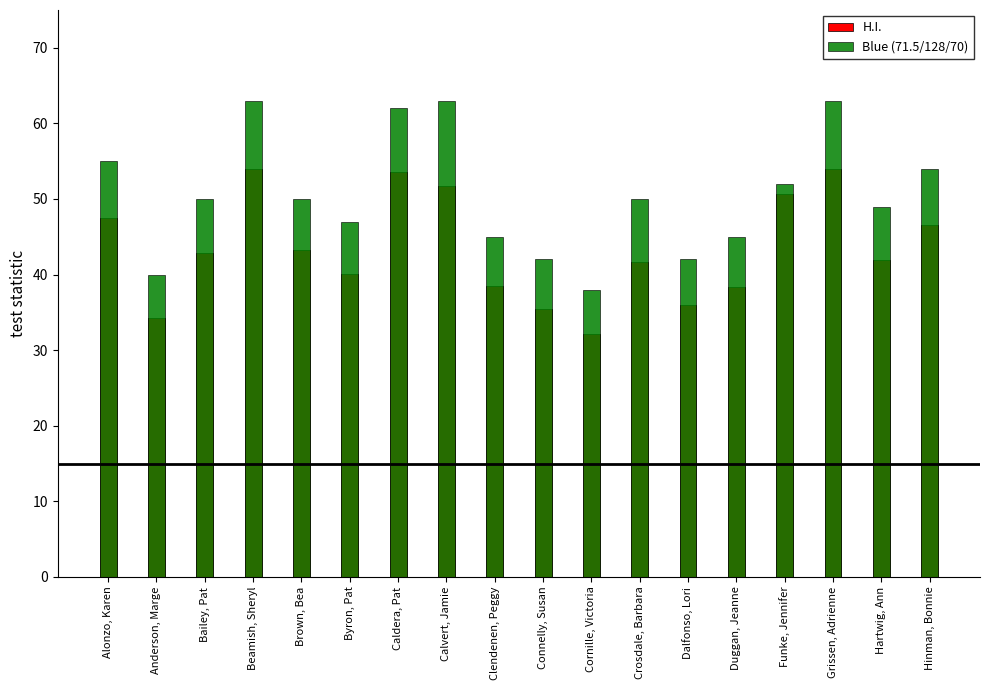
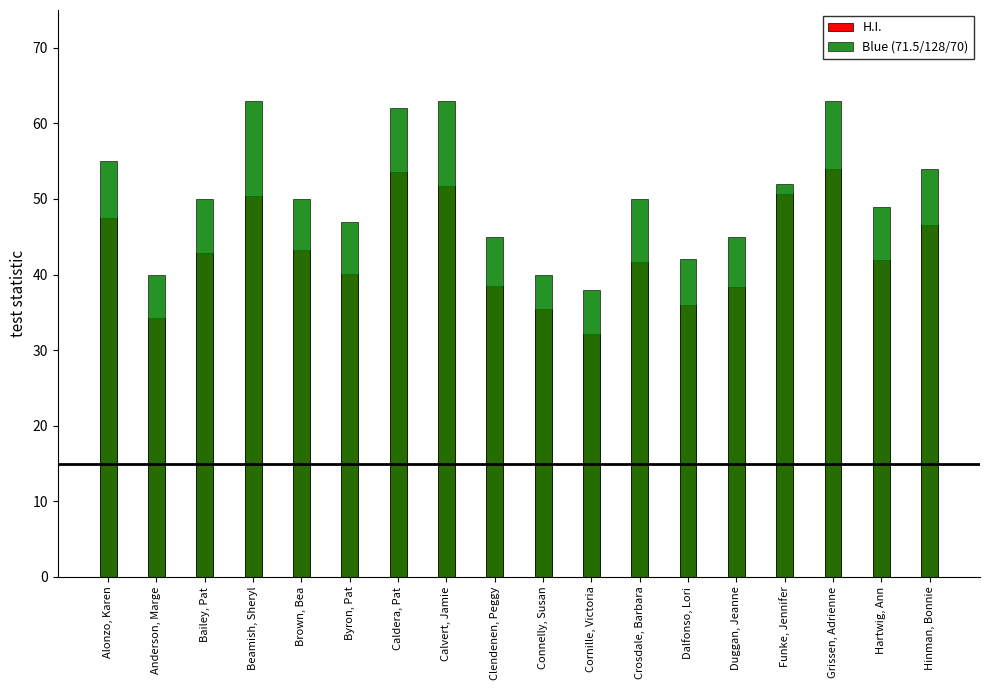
H.I., Beamish, Sheryl: 54 -> 50
Blue (71.5/128/70), Connelly, Susan: 42 -> 40
